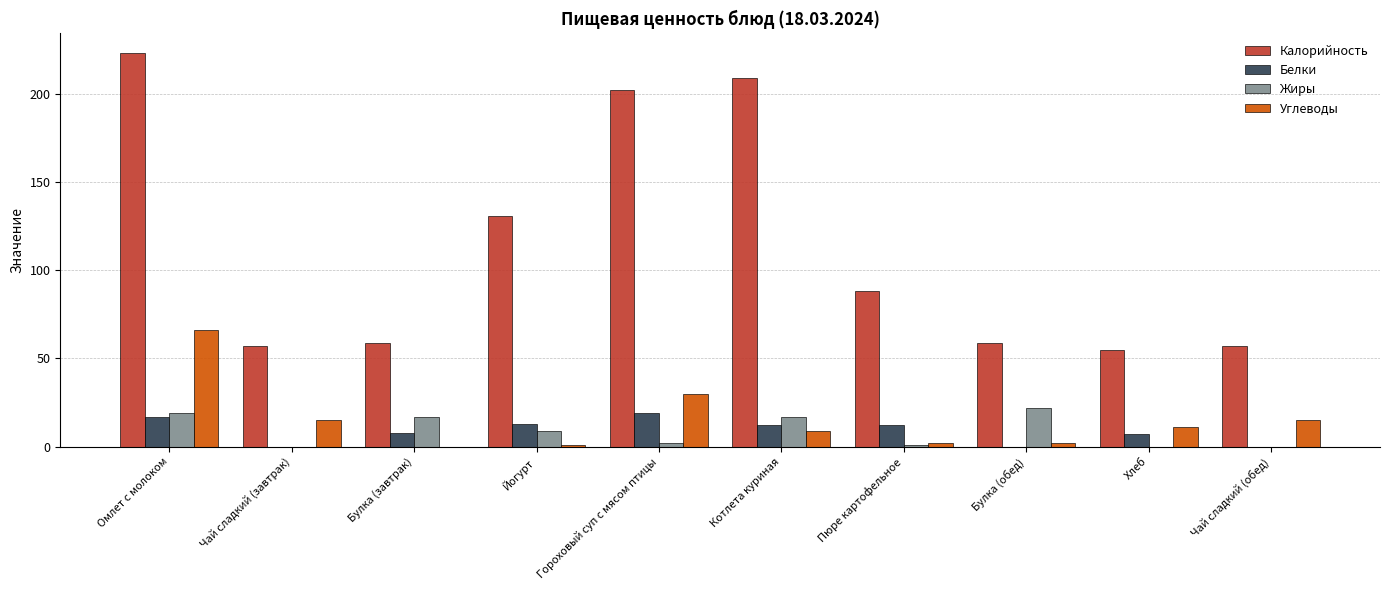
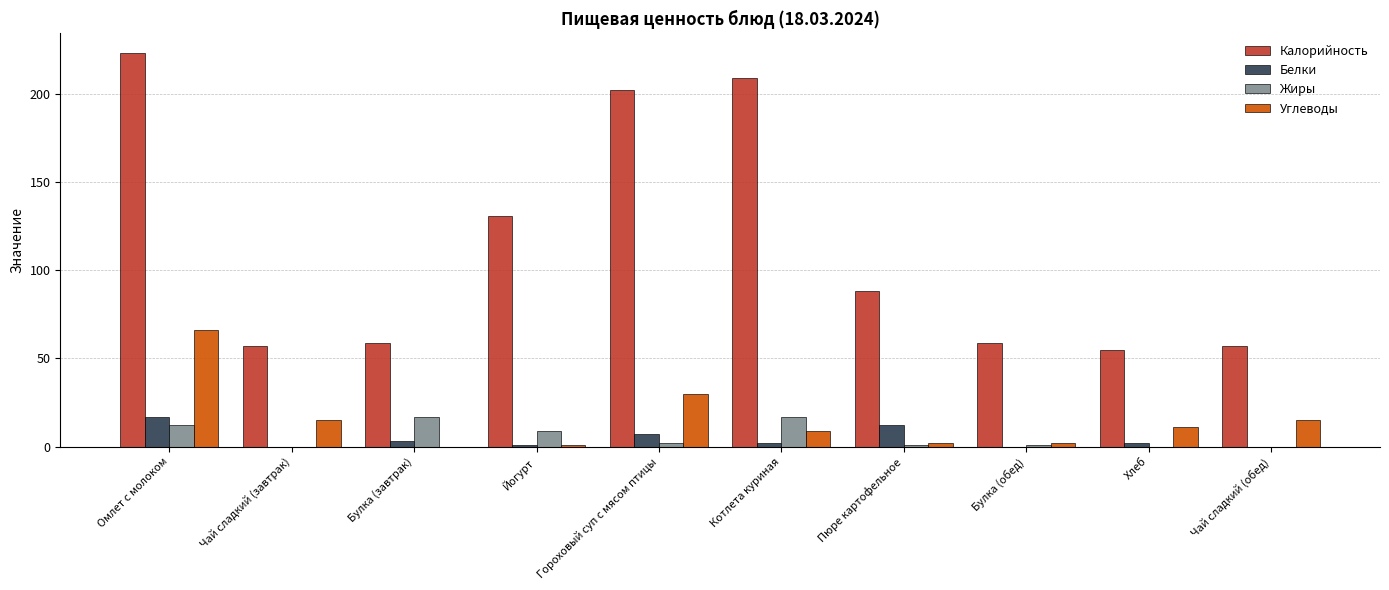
Жиры, Омлет с молоком: 19 -> 12
Белки, Булка (завтрак): 8 -> 3
Белки, Йогурт: 13 -> 1
Белки, Гороховый суп с мясом птицы: 19 -> 7
Белки, Котлета куриная: 12 -> 2
Жиры, Булка (обед): 22 -> 1
Белки, Хлеб: 7 -> 2
